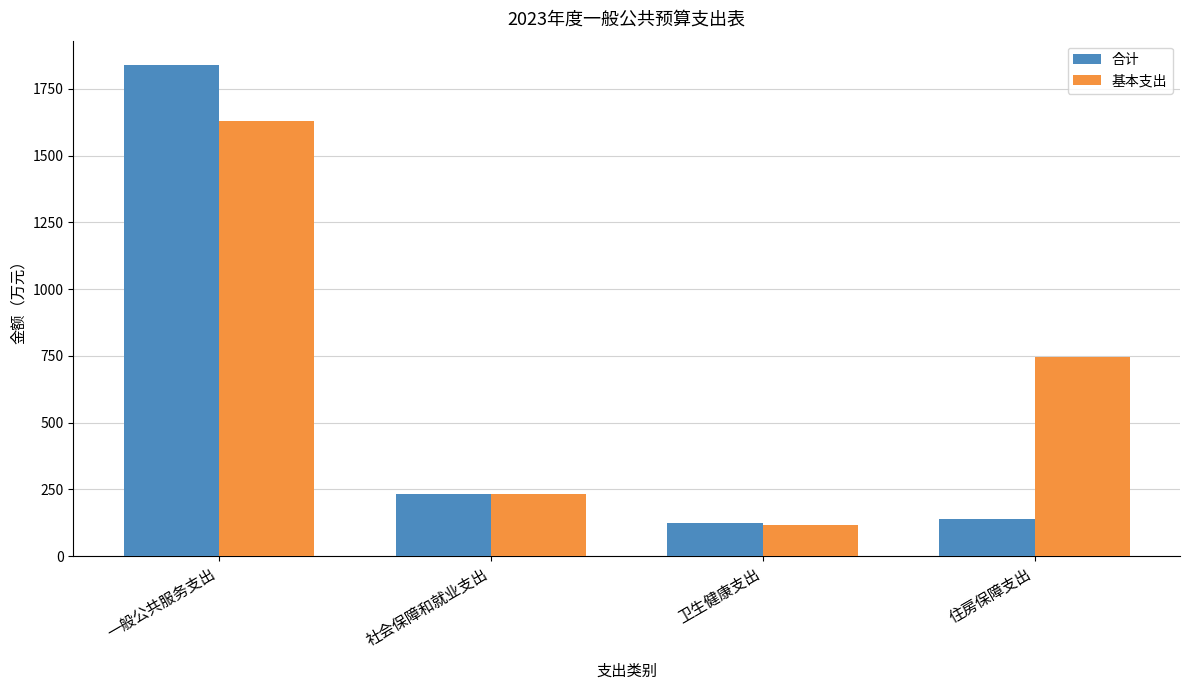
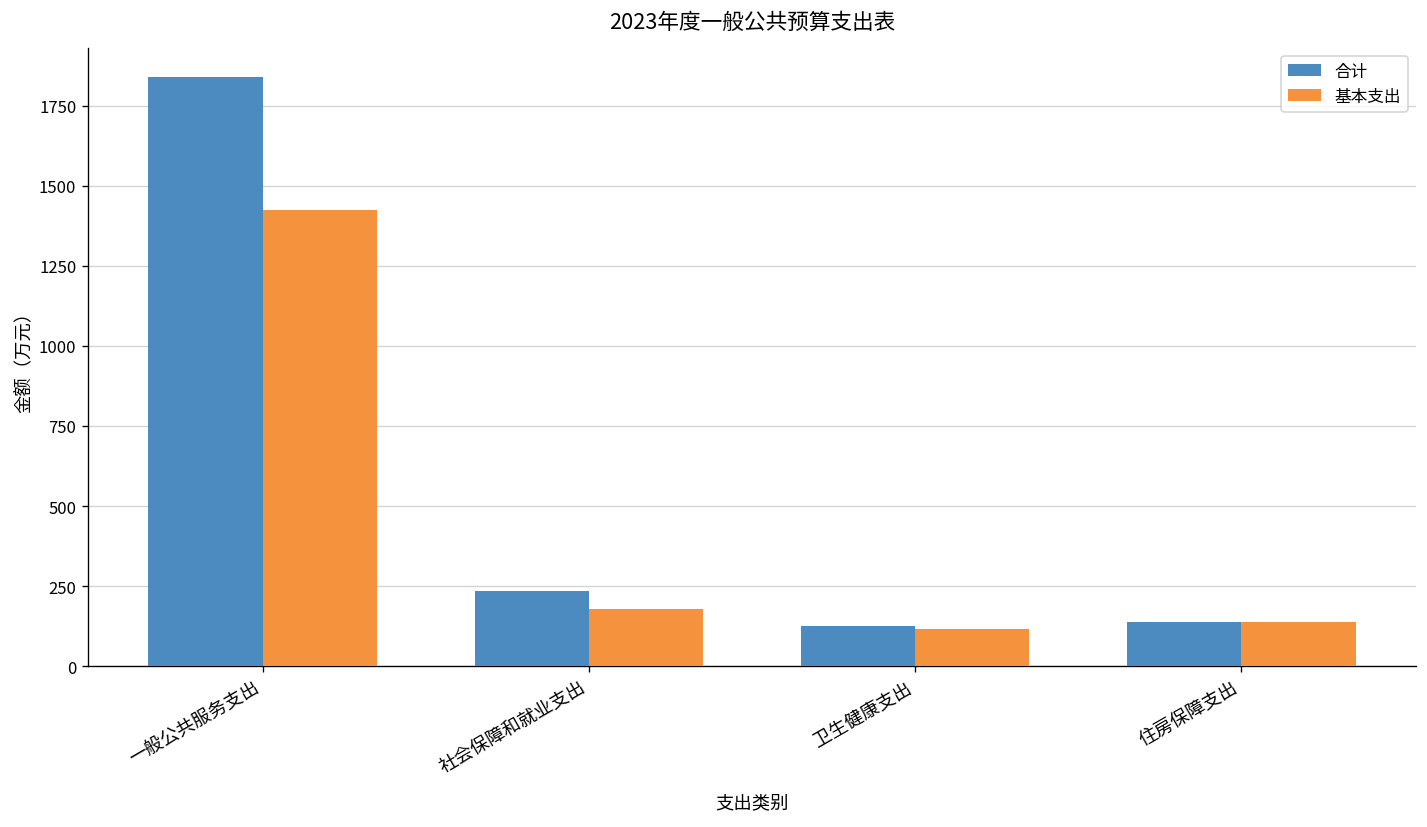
基本支出, 一般公共服务支出: 1630 -> 1420
基本支出, 社会保障和就业支出: 230 -> 180
基本支出, 住房保障支出: 740 -> 140
